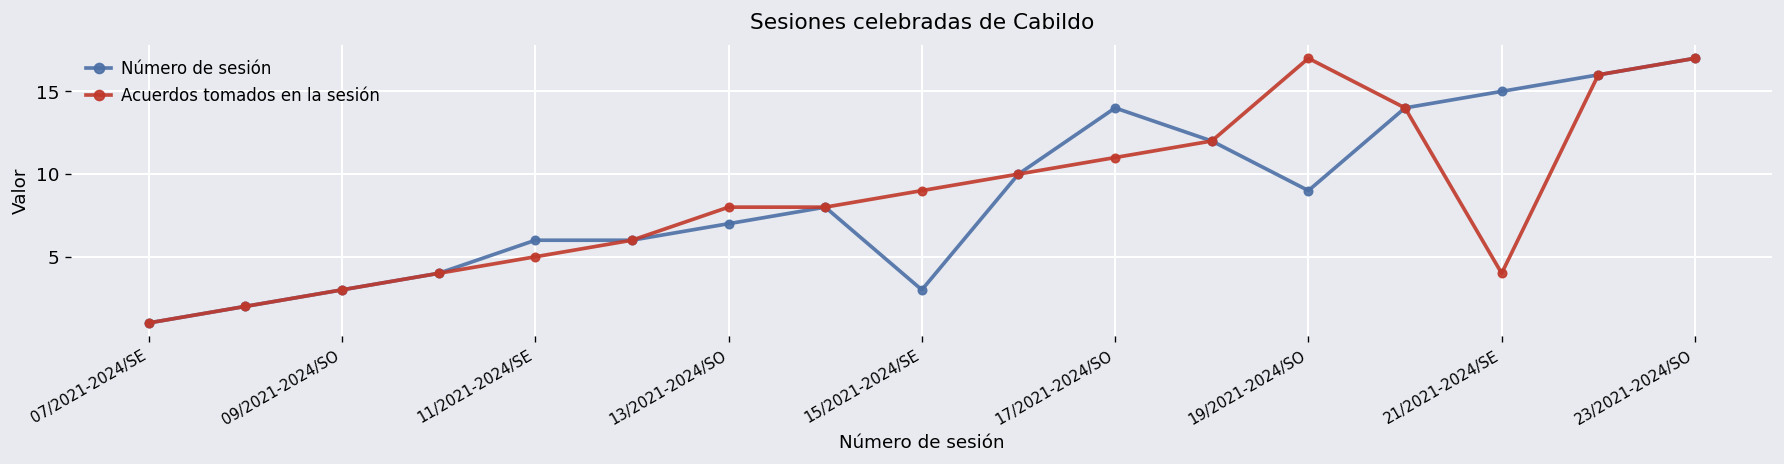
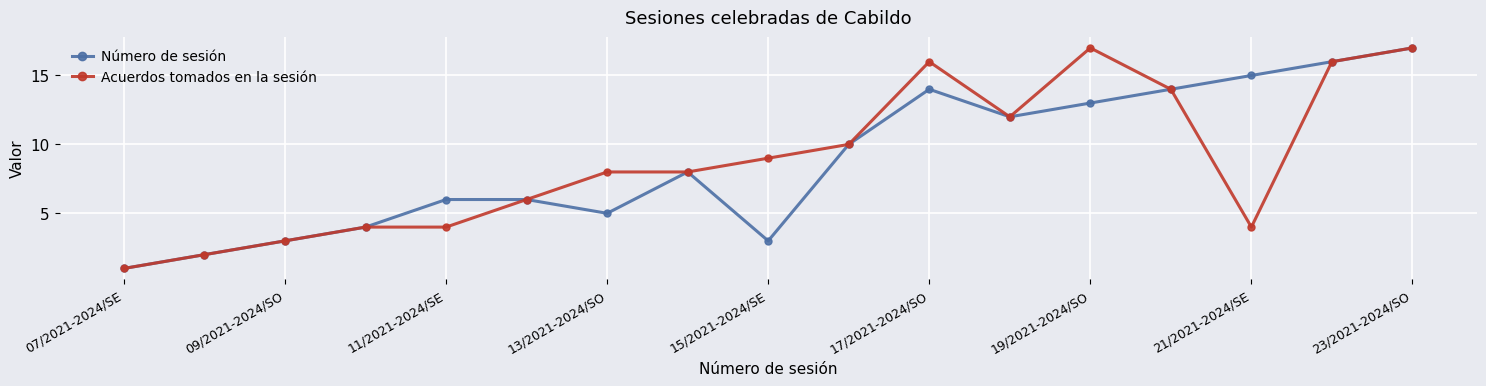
Acuerdos tomados en la sesión, 11/2021-2024/SE: 5 -> 4
Número de sesión, 13/2021-2024/SO: 7 -> 5
Acuerdos tomados en la sesión, 17/2021-2024/SO: 11 -> 16
Número de sesión, 19/2021-2024/SO: 9 -> 13
